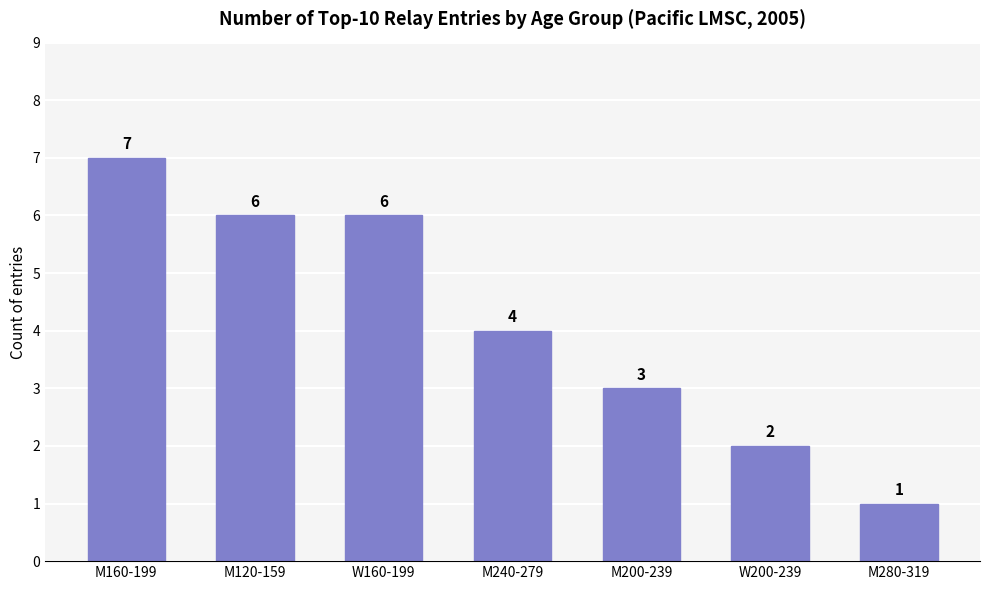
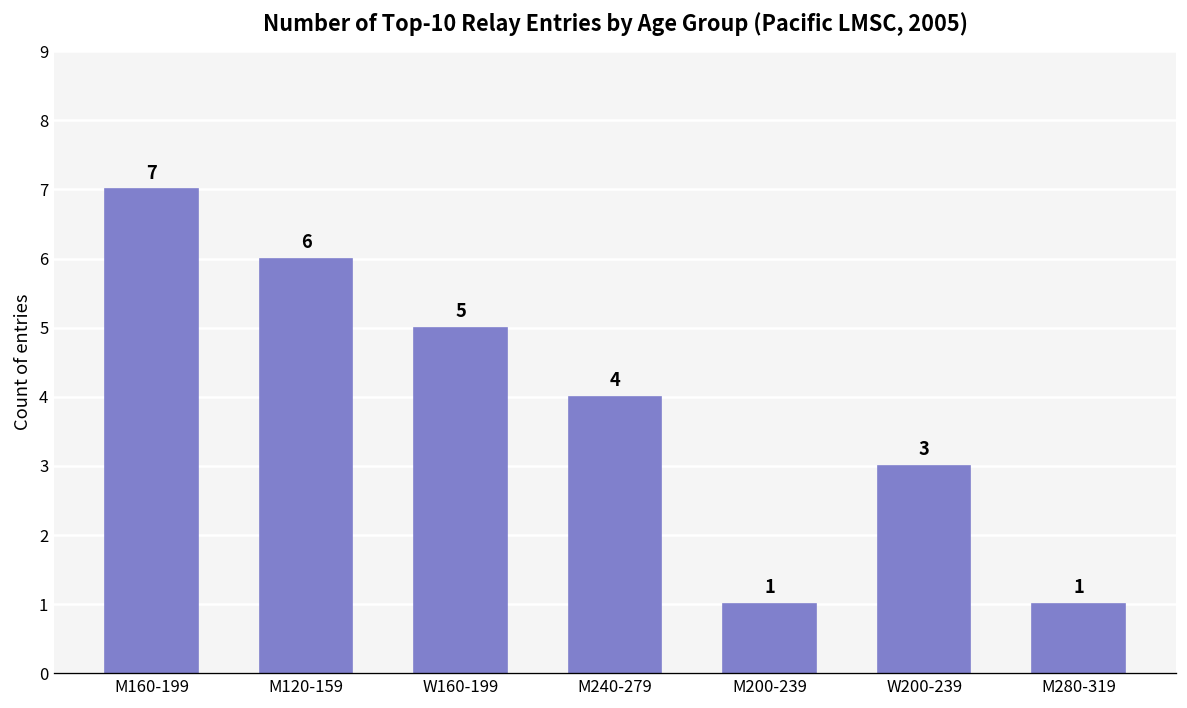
W160-199: 6 -> 5
M200-239: 3 -> 1
W200-239: 2 -> 3
